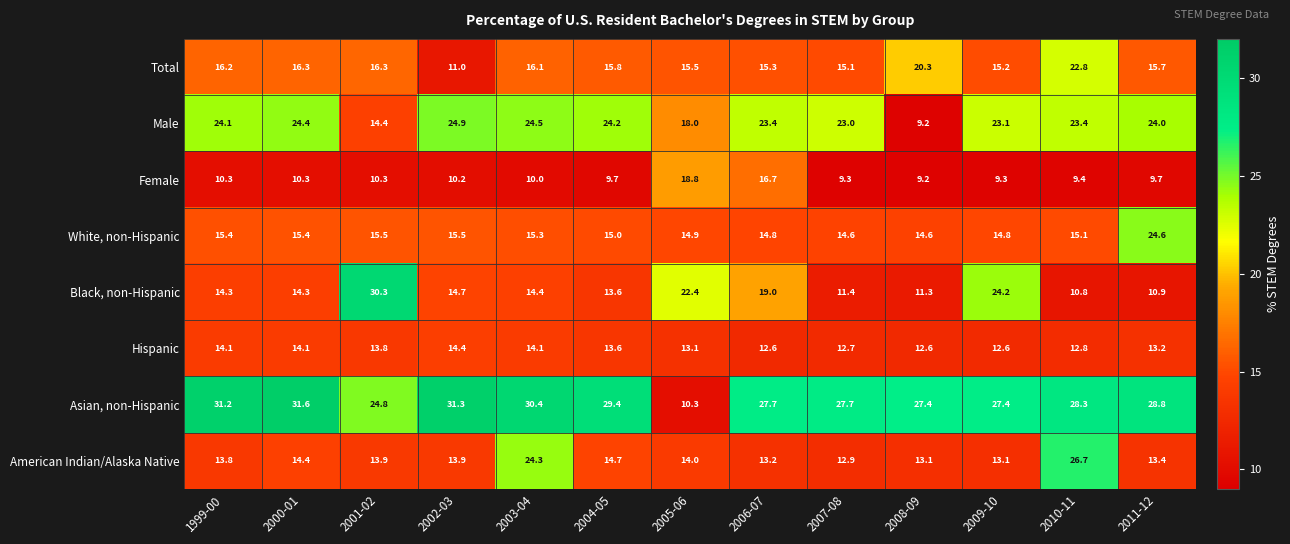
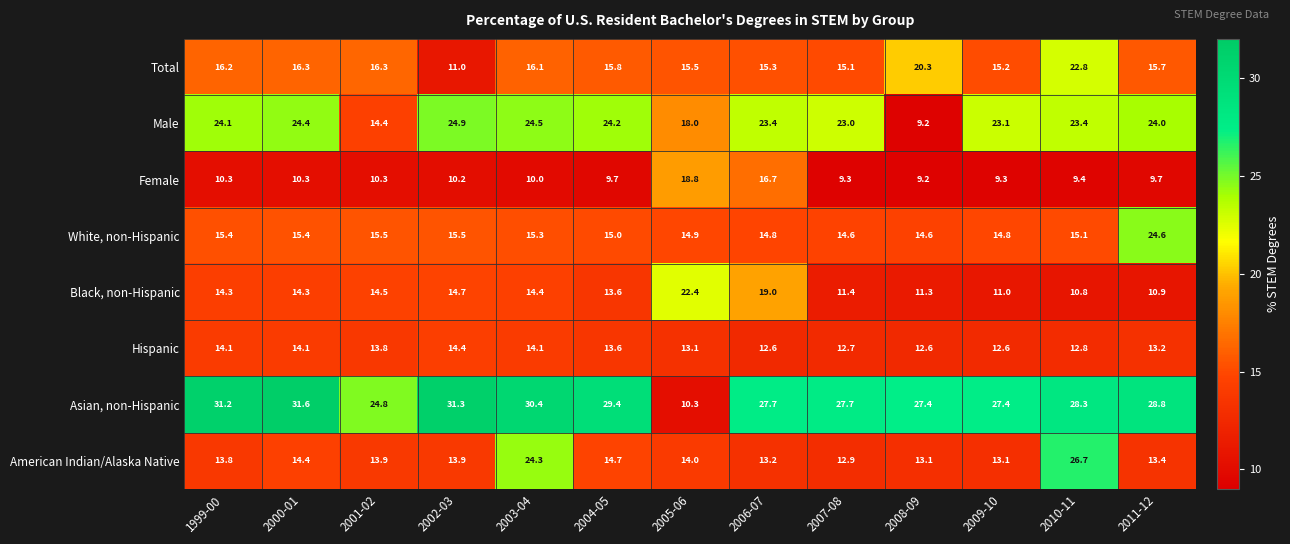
Black, non-Hispanic, 2001-02: 30.3 -> 14.5
Black, non-Hispanic, 2009-10: 24.2 -> 11.0
